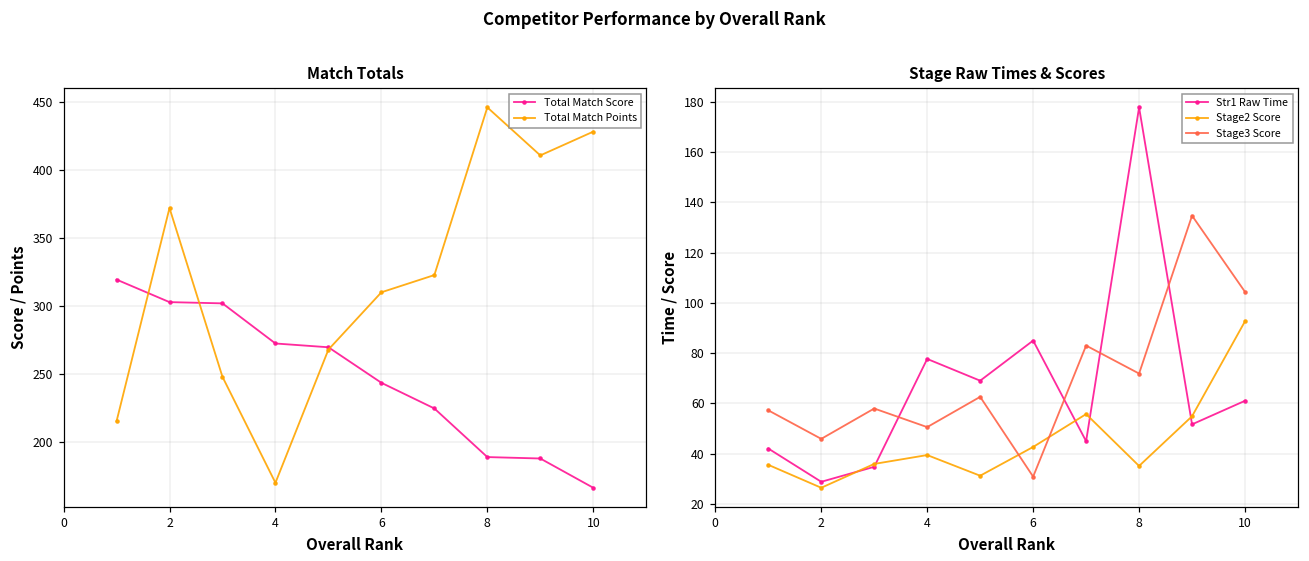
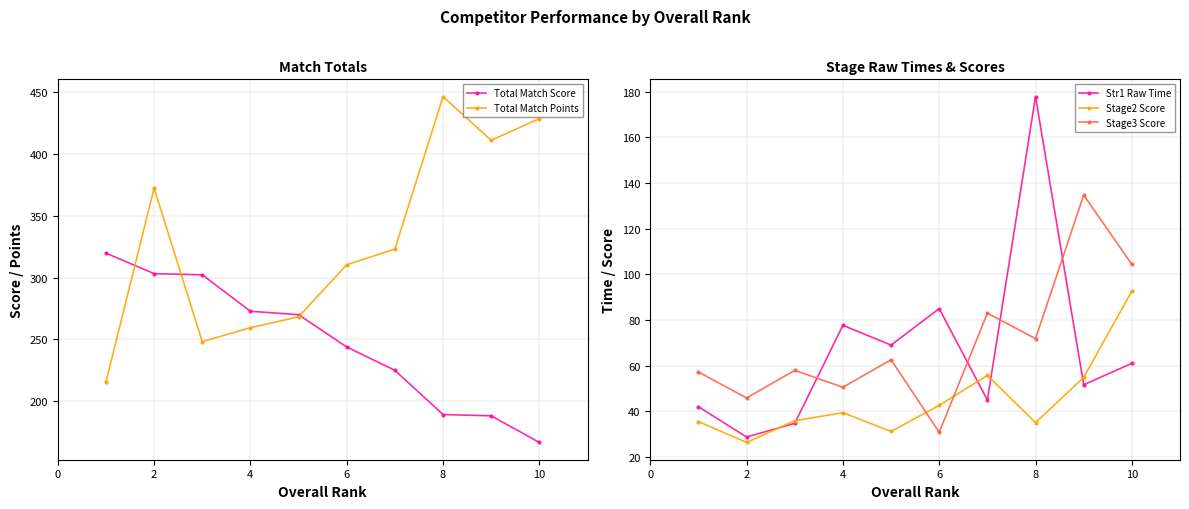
Match Totals, Total Match Points, 4: 170 -> 259
